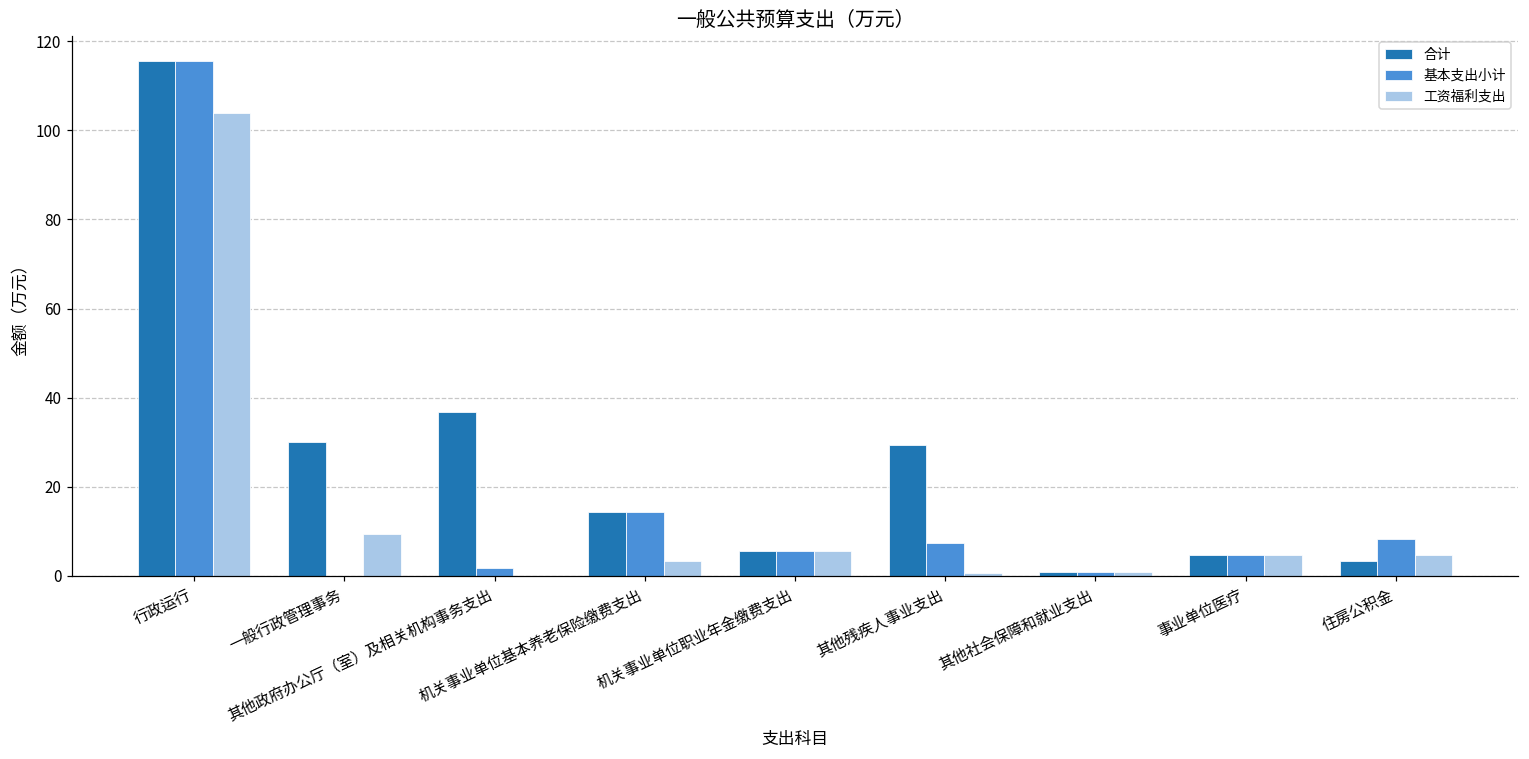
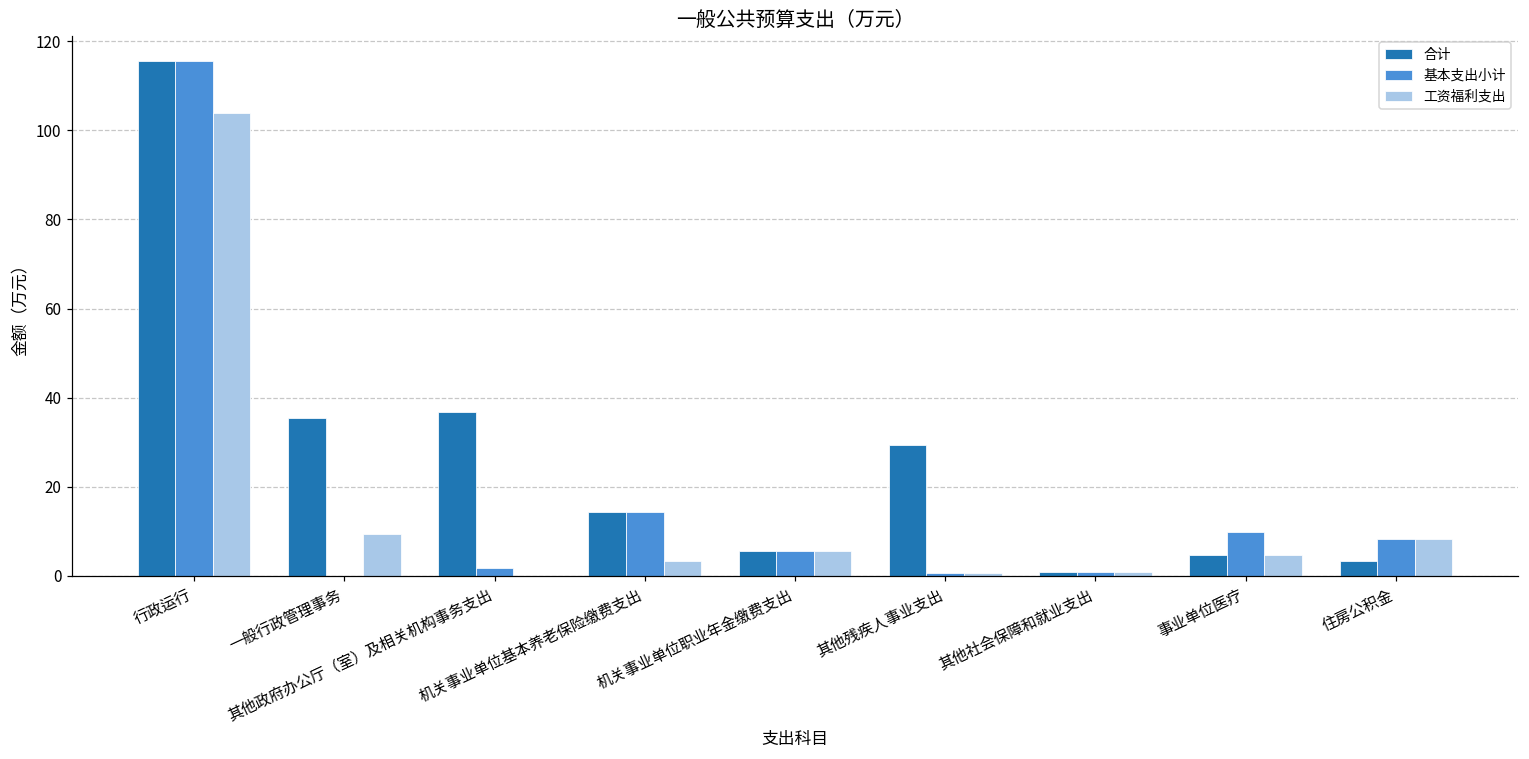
合计, 一般行政管理事务: 30 -> 35
基本支出小计, 其他残疾人事业支出: 7 -> 1
基本支出小计, 事业单位医疗: 5 -> 10
工资福利支出, 住房公积金: 5 -> 8
